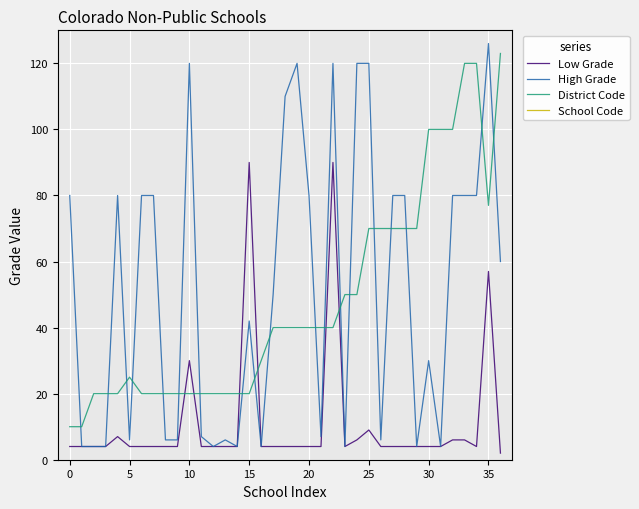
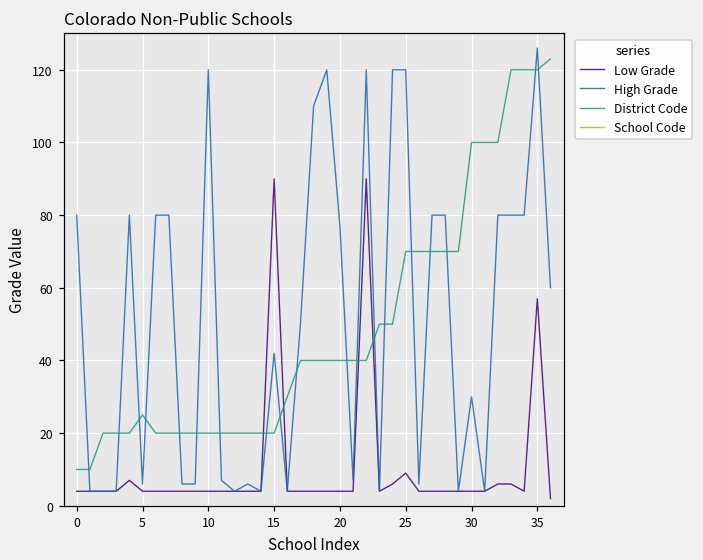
Low Grade, 10: 30 -> 4
High Grade, 20: 80 -> 77
District Code, 35: 77 -> 120
